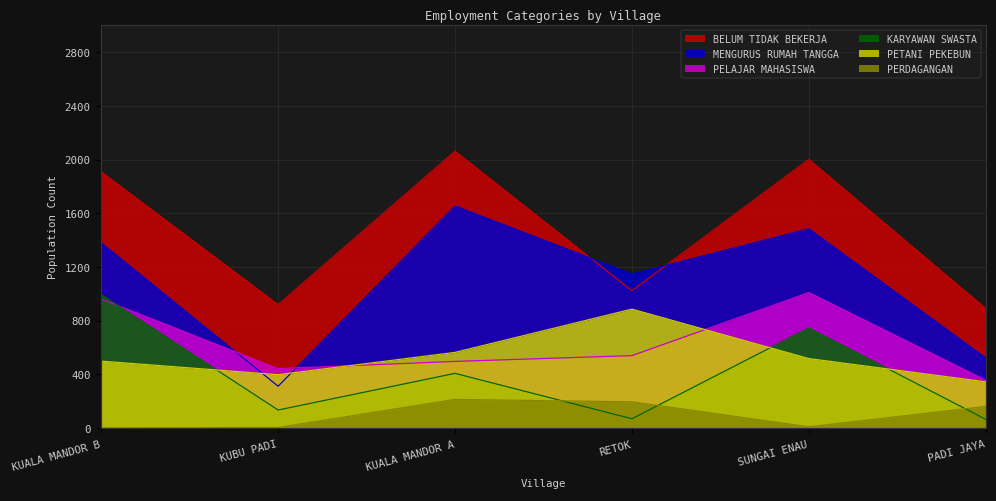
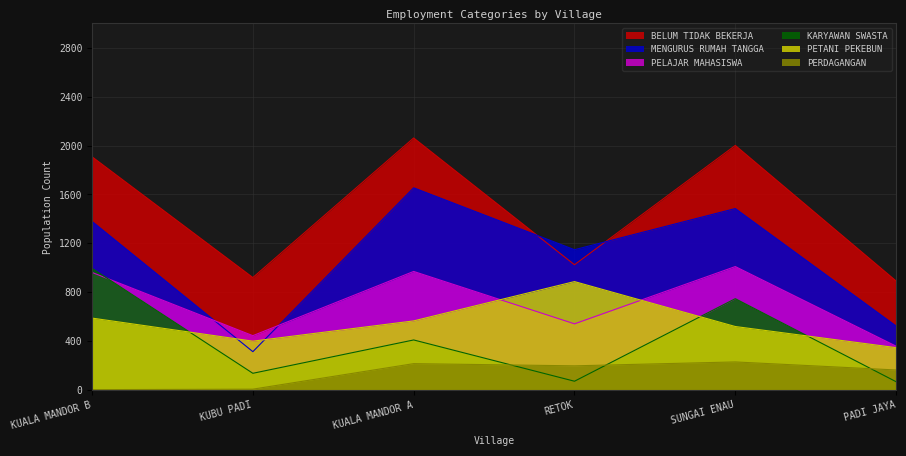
PETANI PEKEBUN, KUALA MANDOR B: 500 -> 590
PELAJAR MAHASISWA, KUALA MANDOR A: 500 -> 970
PERDAGANGAN, SUNGAI ENAU: 10 -> 230
